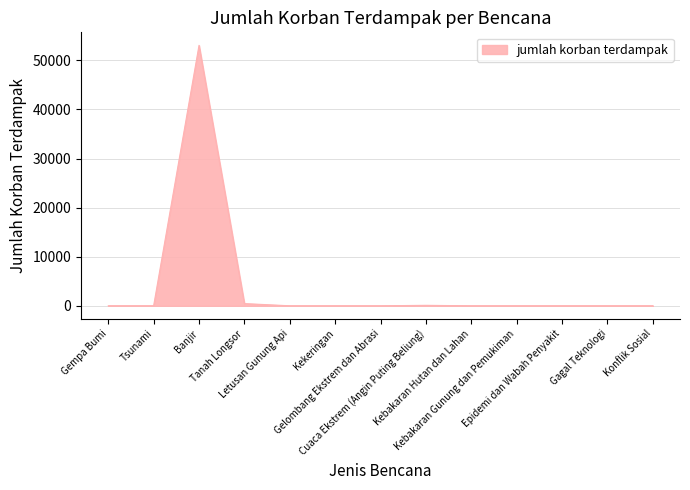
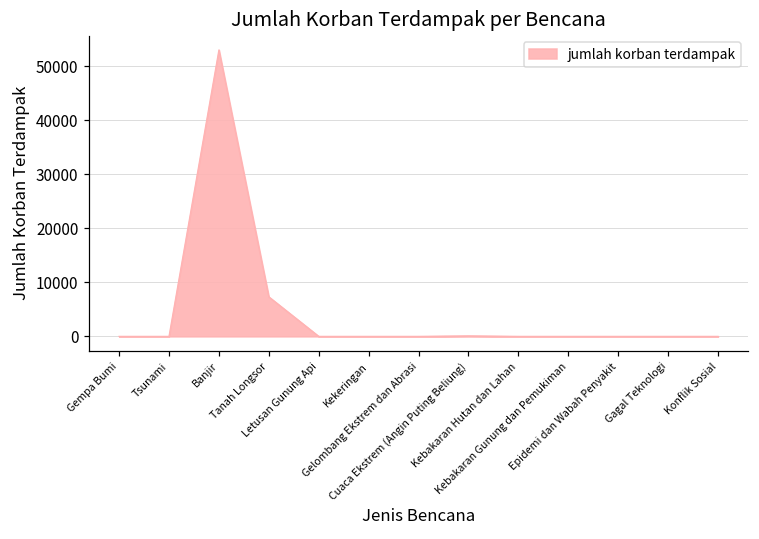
Tanah Longsor: 0 -> 7000
